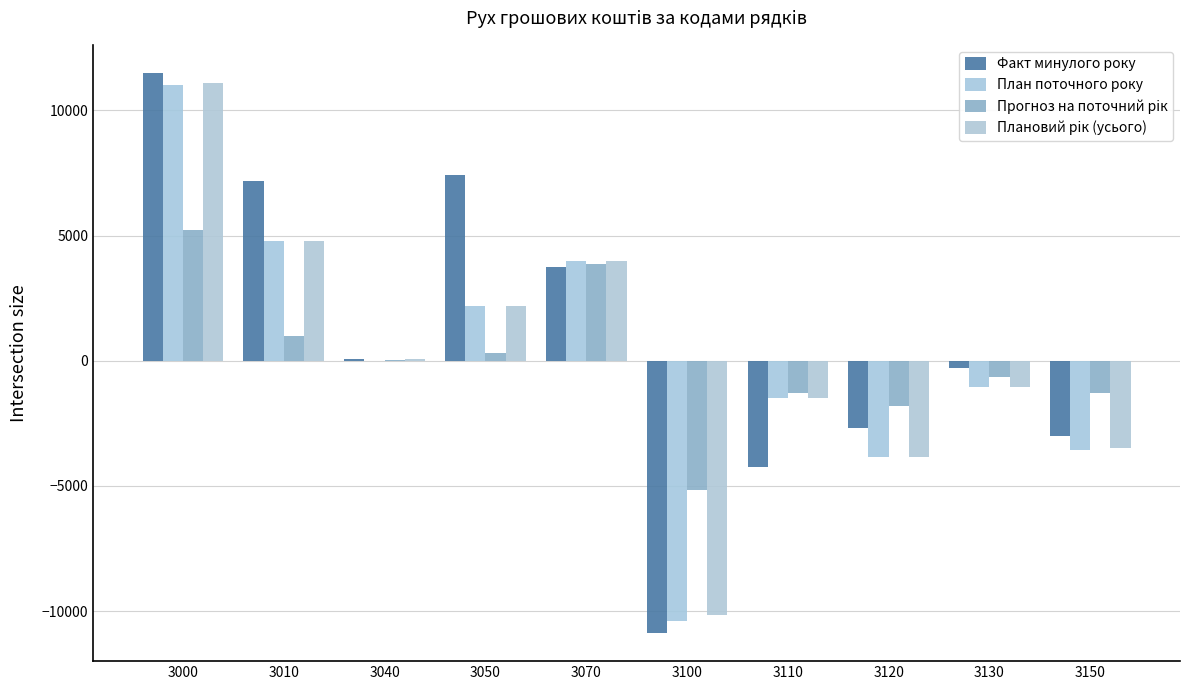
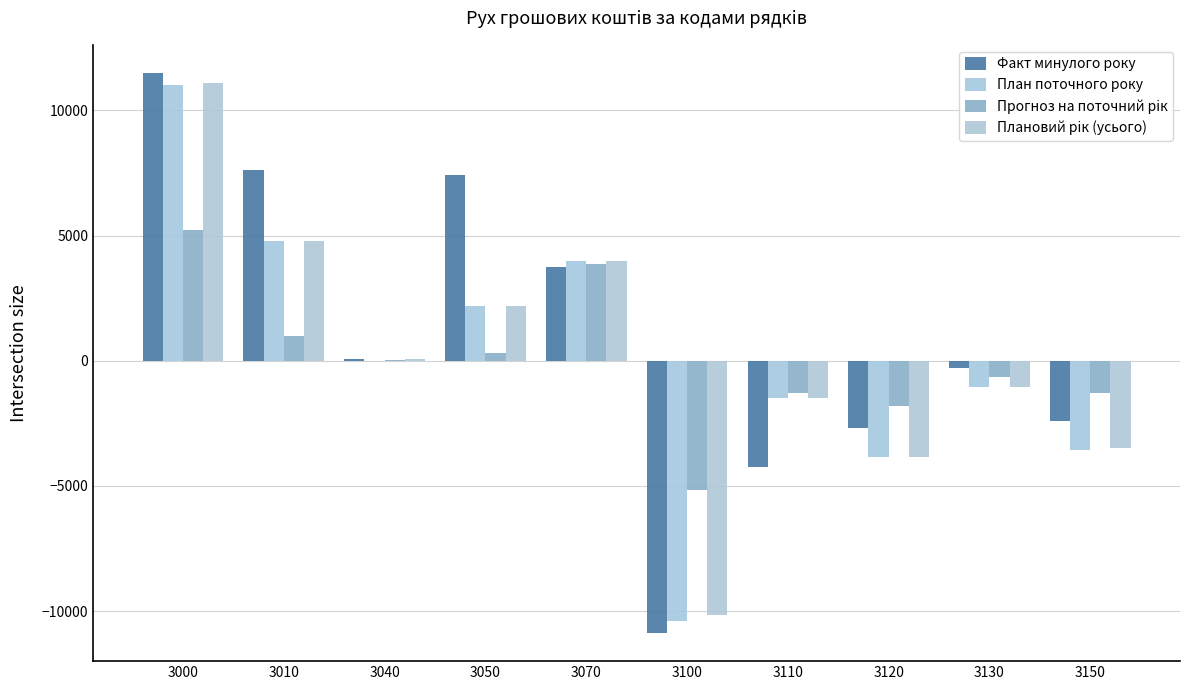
Факт минулого року, 3010: 7200 -> 7600
Факт минулого року, 3150: -3000 -> -2400
